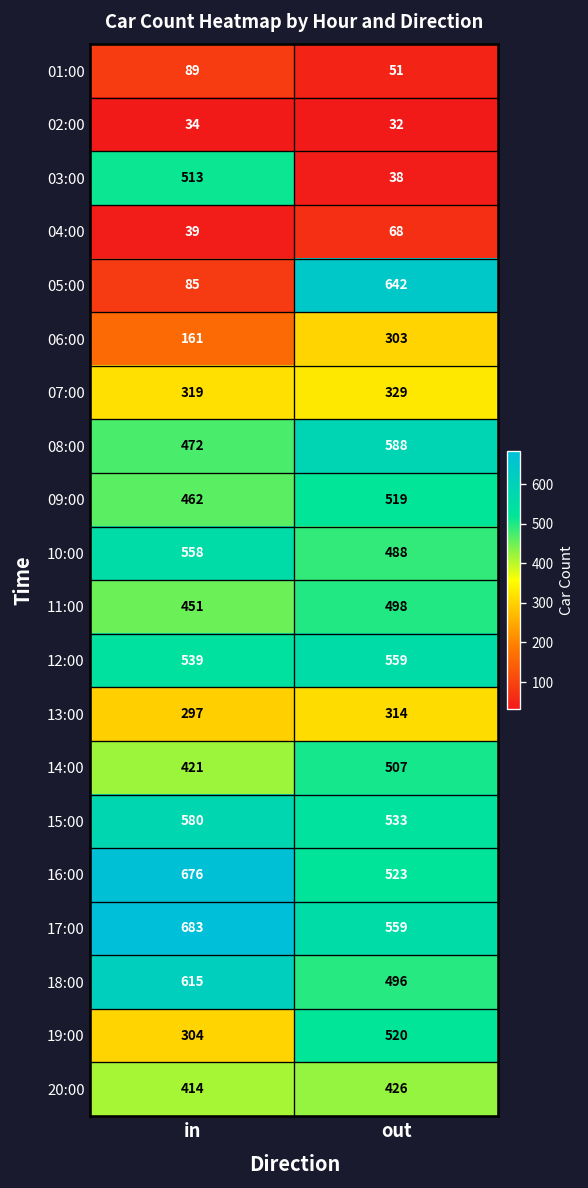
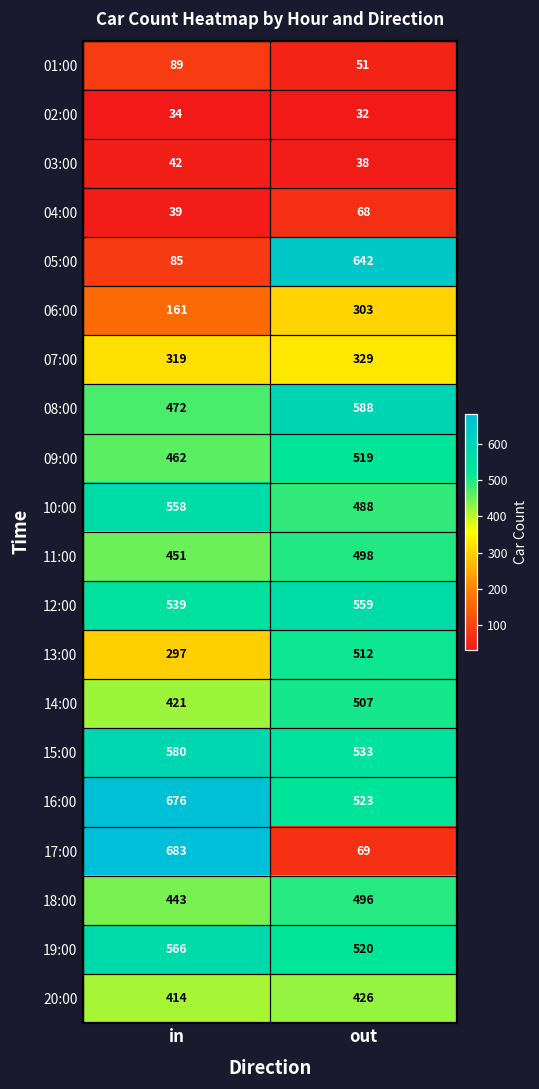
03:00, in: 513 -> 42
13:00, out: 314 -> 512
17:00, out: 559 -> 69
18:00, in: 615 -> 443
19:00, in: 304 -> 566
